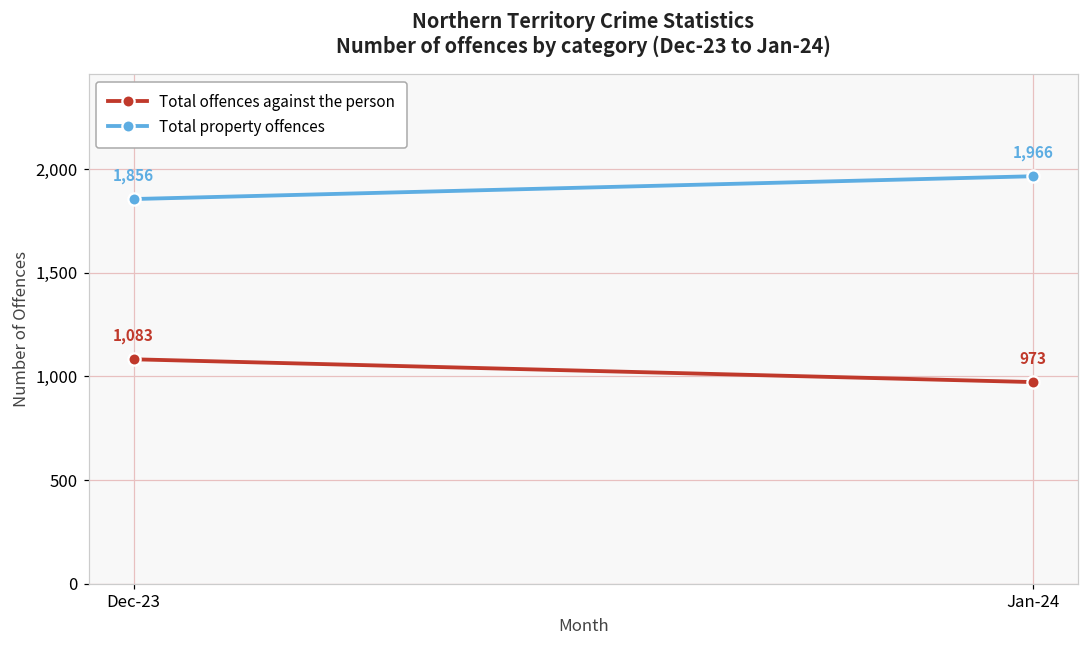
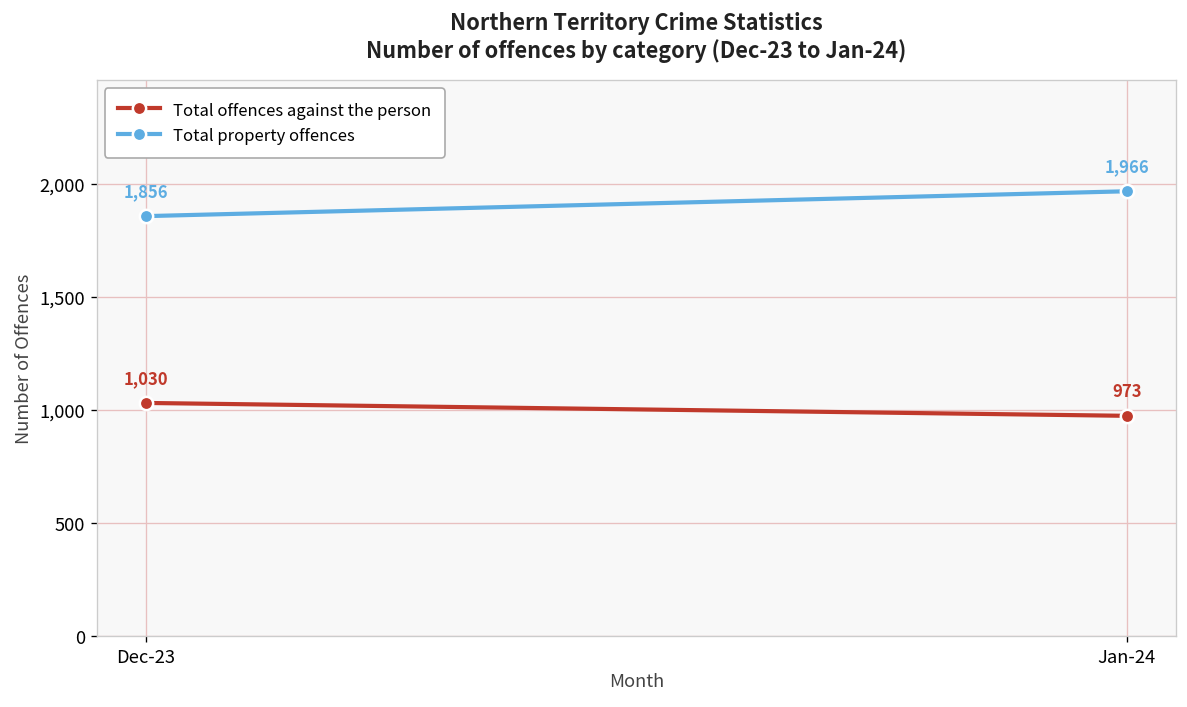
Total offences against the person, Dec-23: 1,083 -> 1,030
